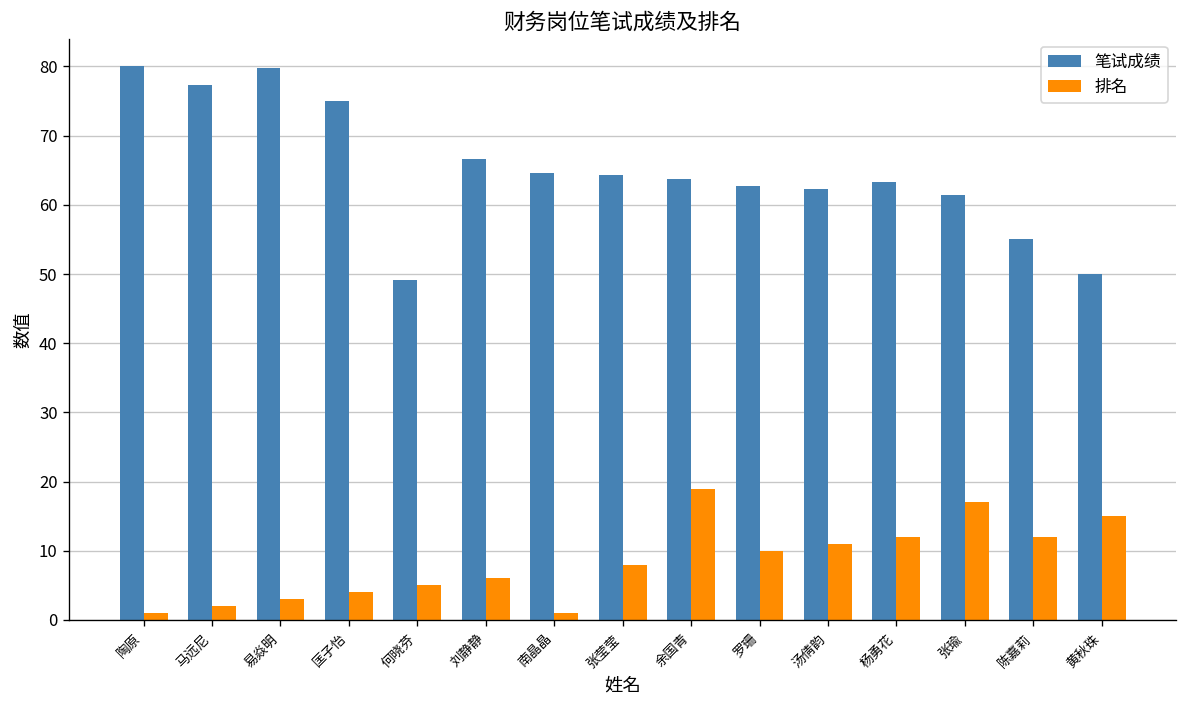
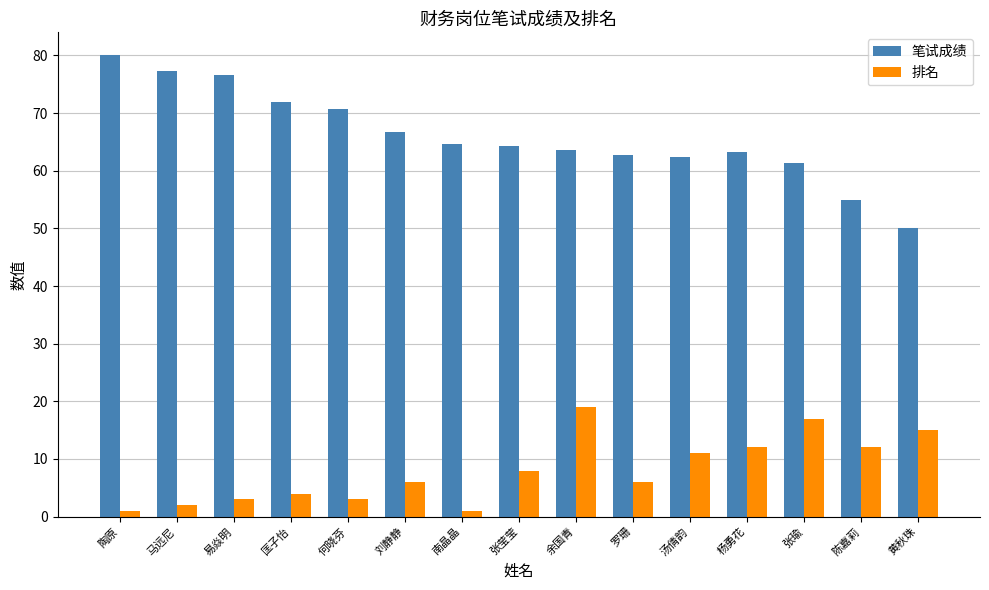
笔试成绩, 易焱明: 80 -> 77
笔试成绩, 匡子怡: 75 -> 72
笔试成绩, 何晓芬: 49 -> 71
排名, 何晓芬: 5 -> 3
排名, 罗珊: 10 -> 6
